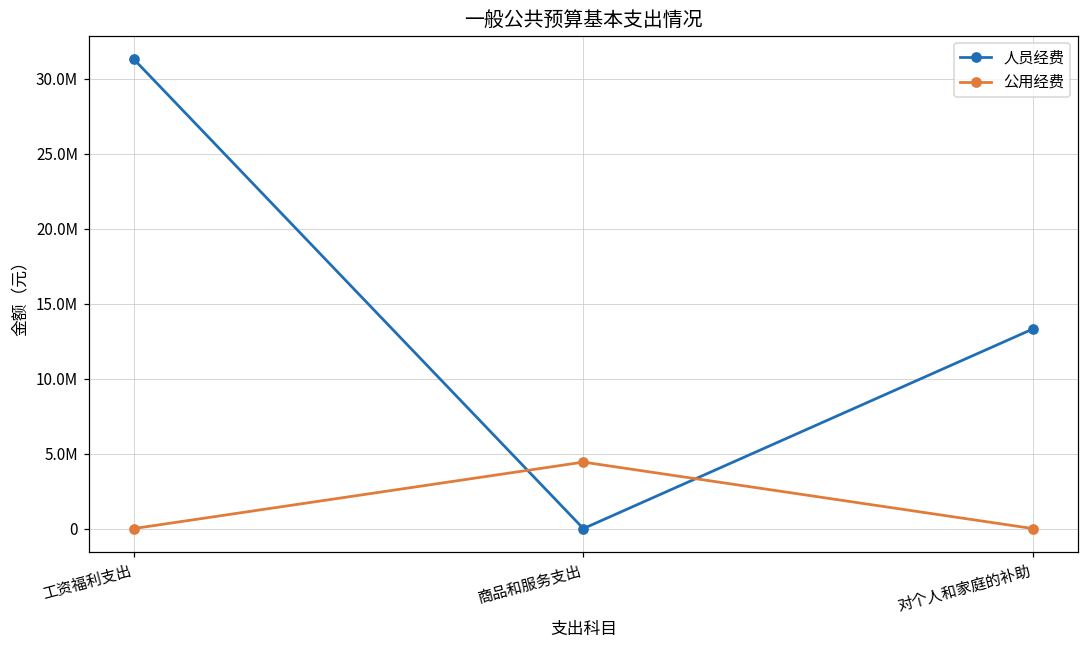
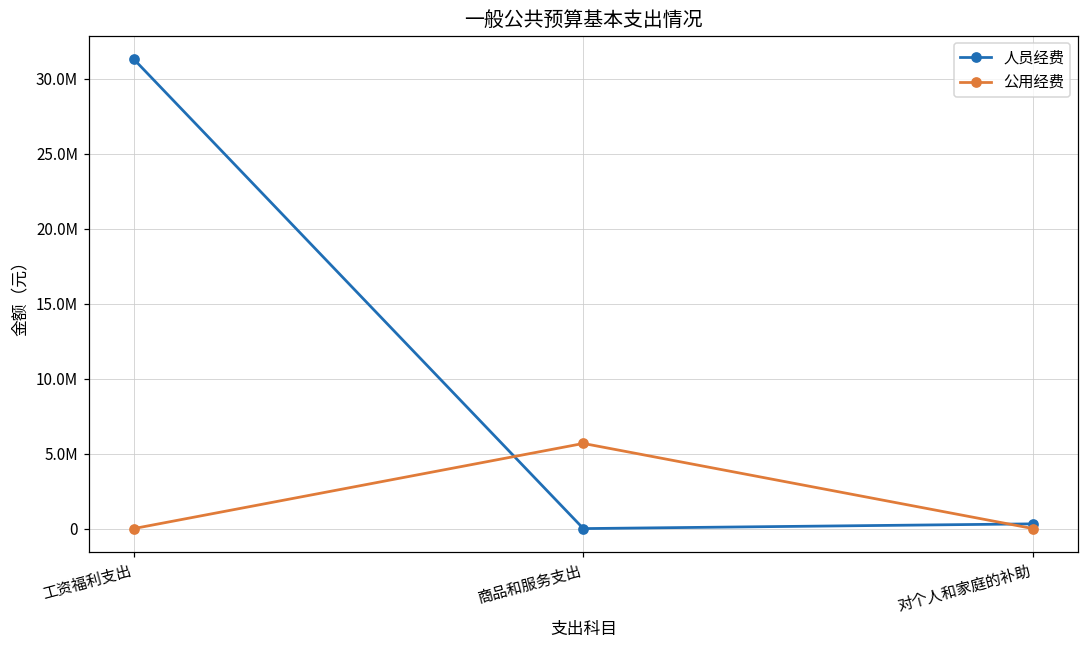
公用经费, 商品和服务支出: 4400000 -> 5700000
人员经费, 对个人和家庭的补助: 13300000 -> 300000
